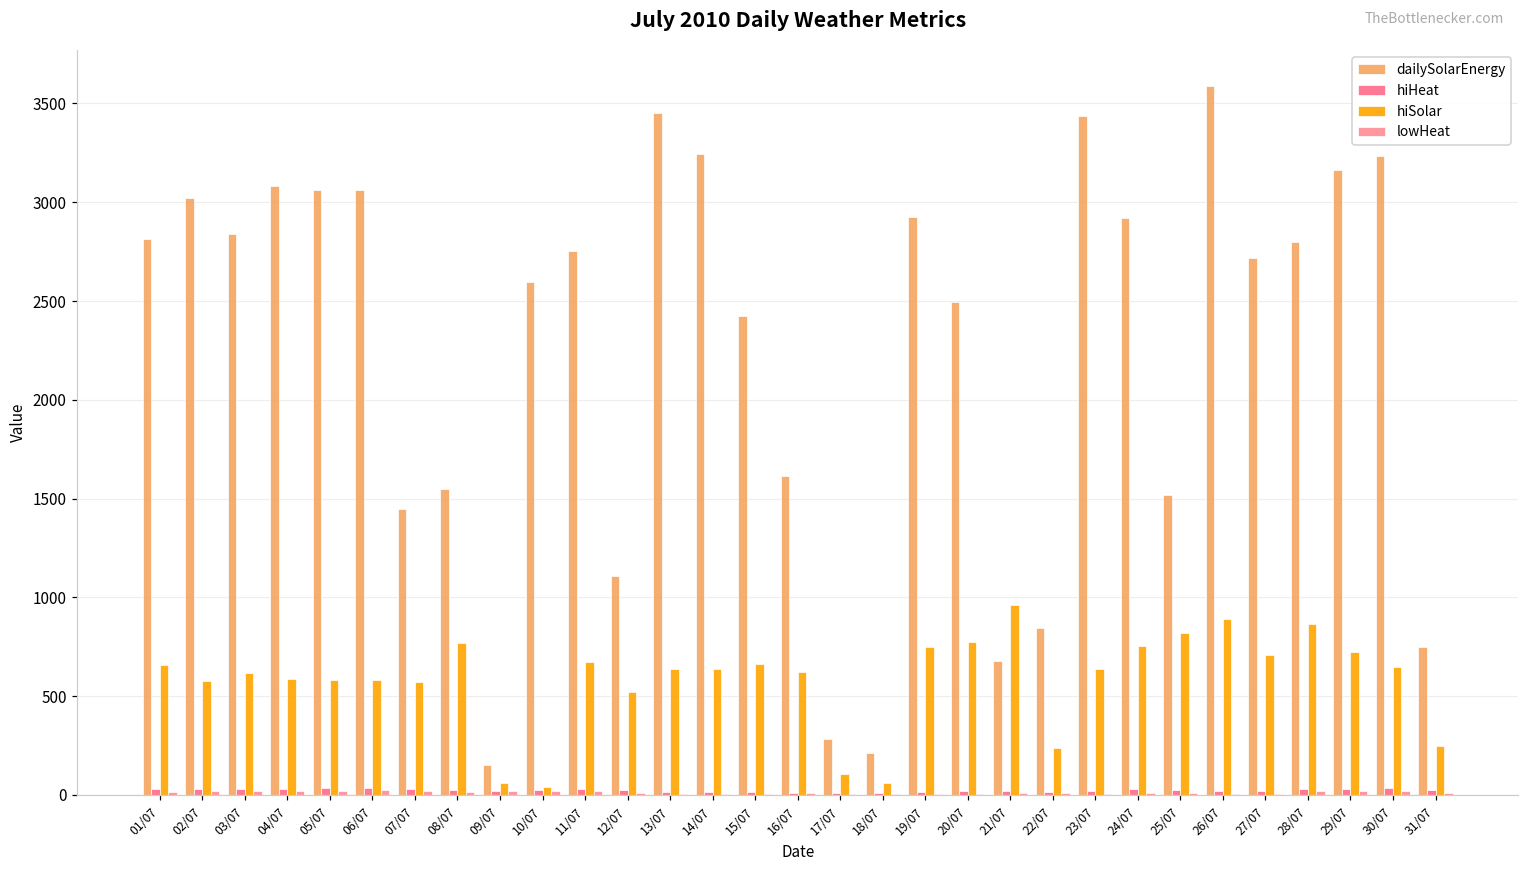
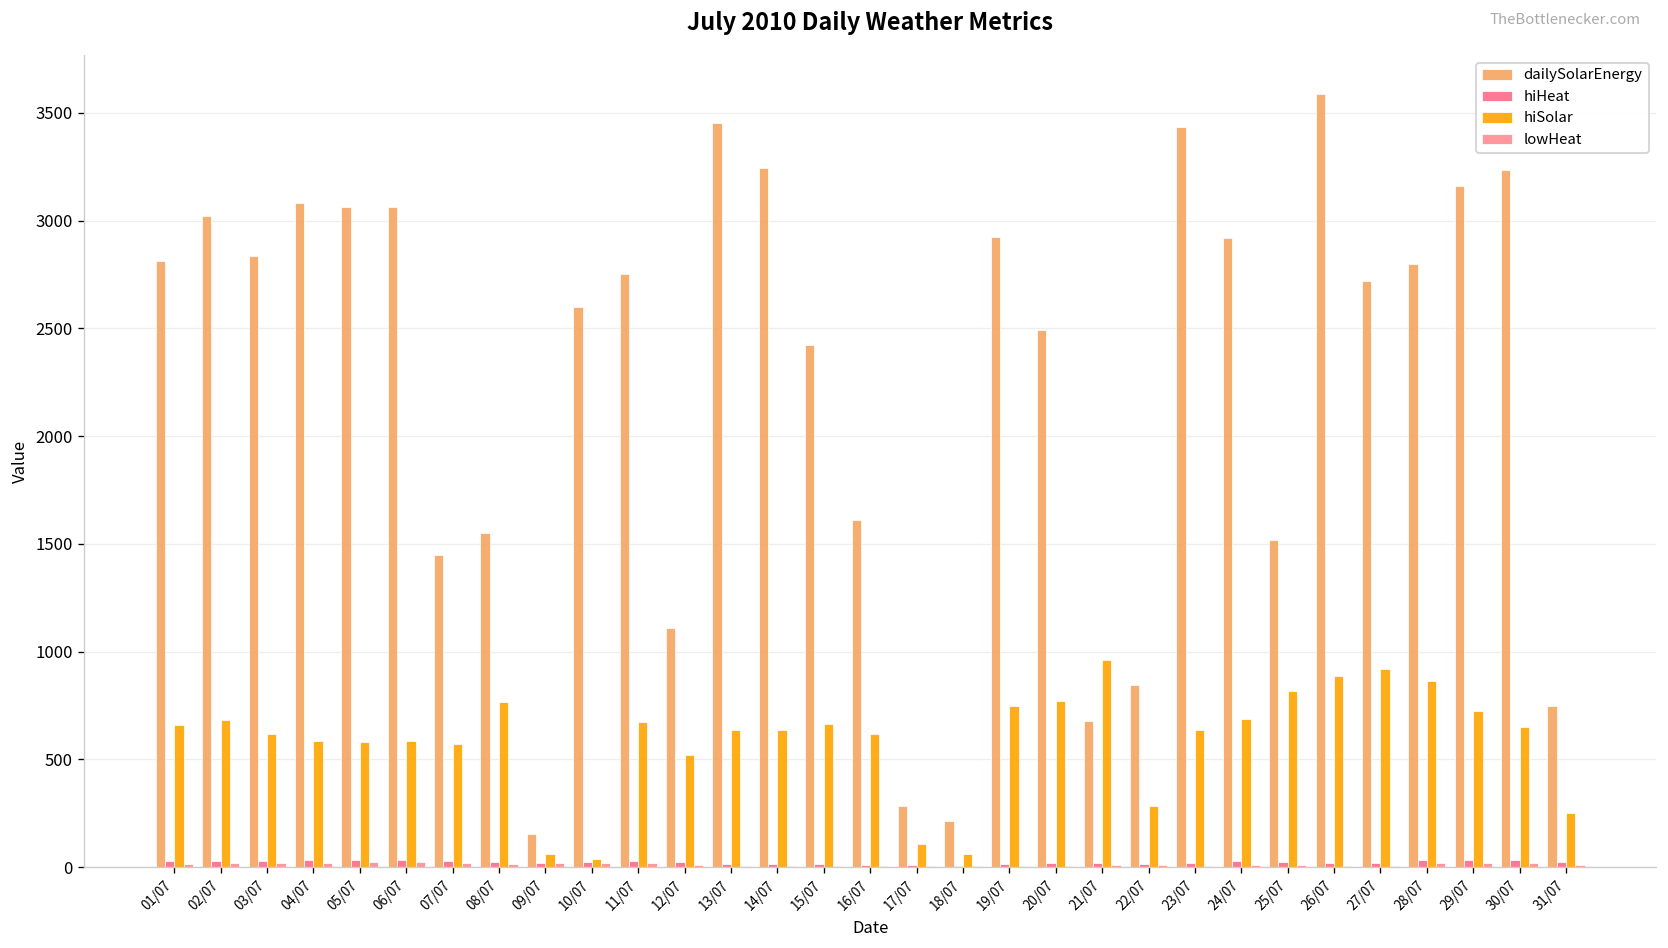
hiSolar, 02/07: 580 -> 680
hiSolar, 22/07: 240 -> 290
hiSolar, 24/07: 760 -> 690
hiSolar, 27/07: 710 -> 920
